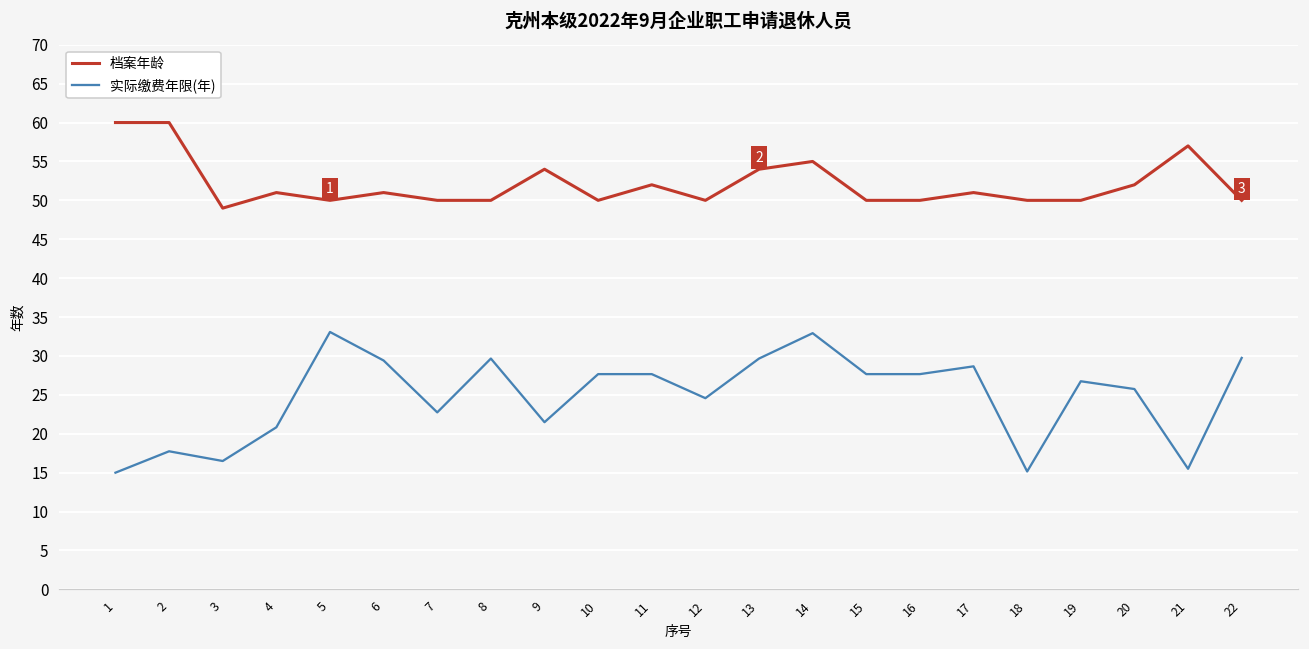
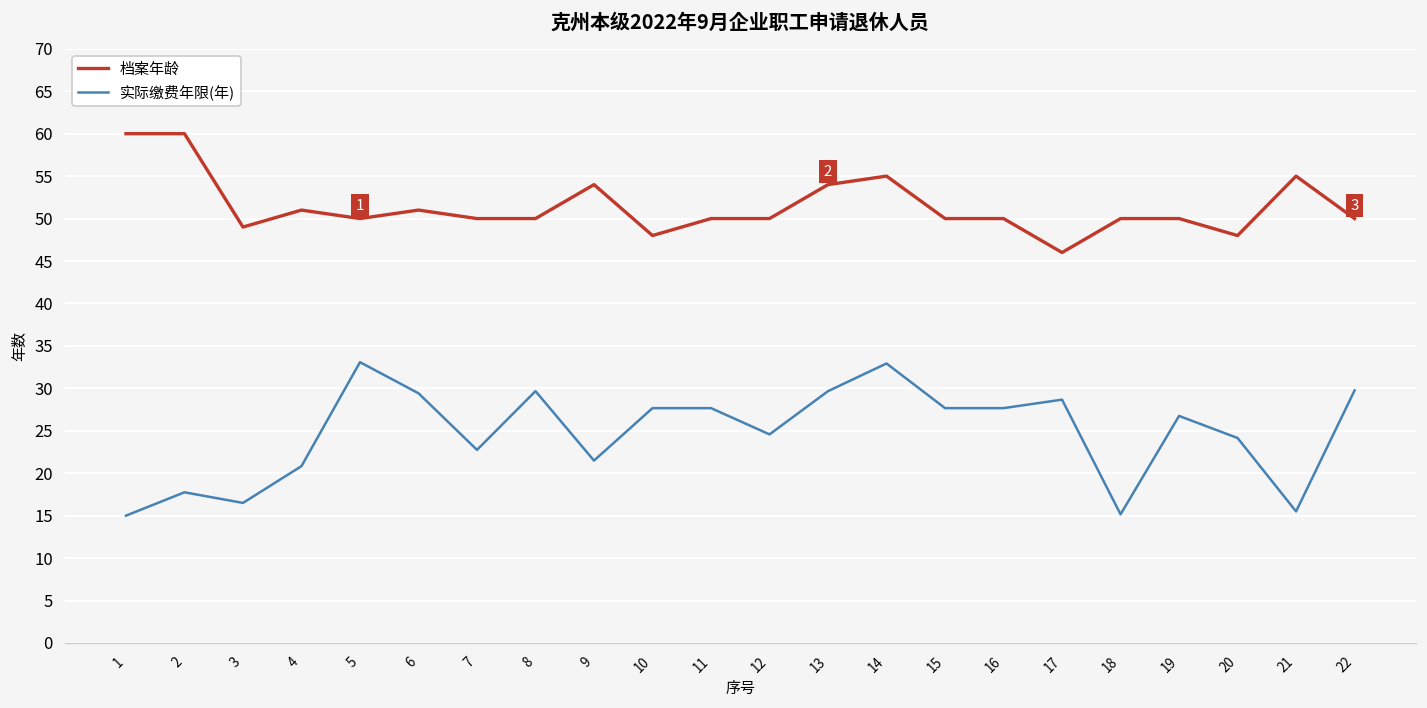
档案年龄, 10: 50 -> 48
档案年龄, 11: 52 -> 50
档案年龄, 17: 51 -> 46
档案年龄, 20: 52 -> 48
实际缴费年限(年), 20: 26 -> 24
档案年龄, 21: 57 -> 55
